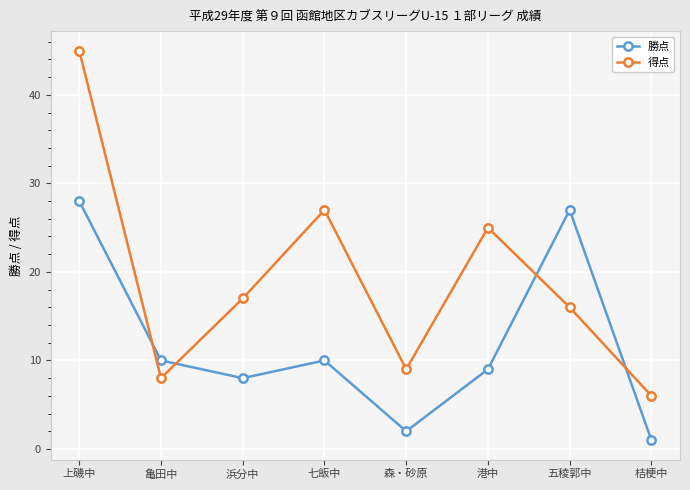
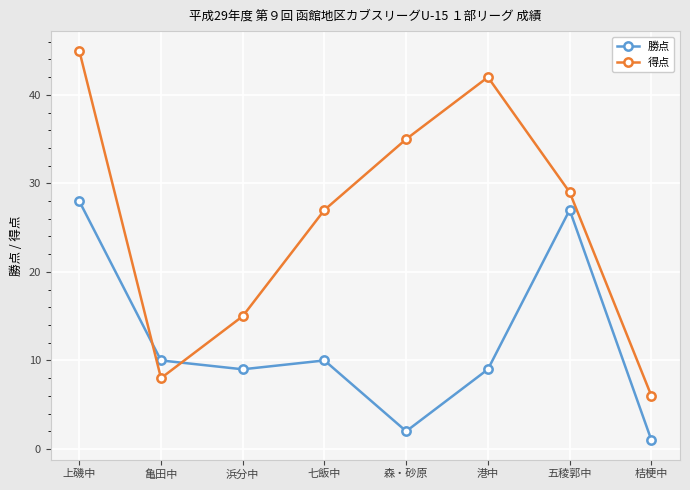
勝点, 浜分中: 8 -> 9
得点, 浜分中: 17 -> 15
得点, 森・砂原: 9 -> 35
得点, 港中: 25 -> 42
得点, 五稜郭中: 16 -> 29
